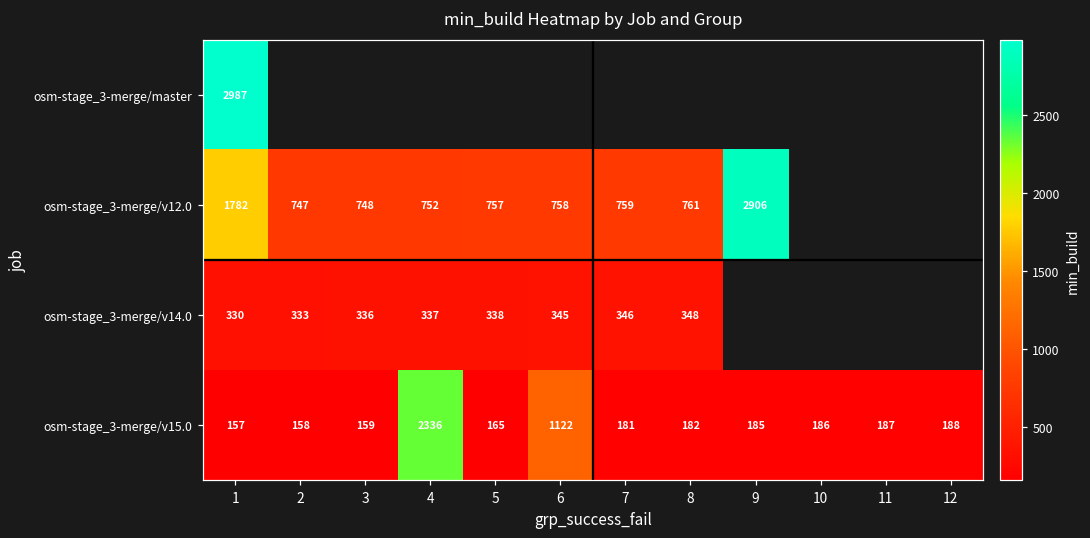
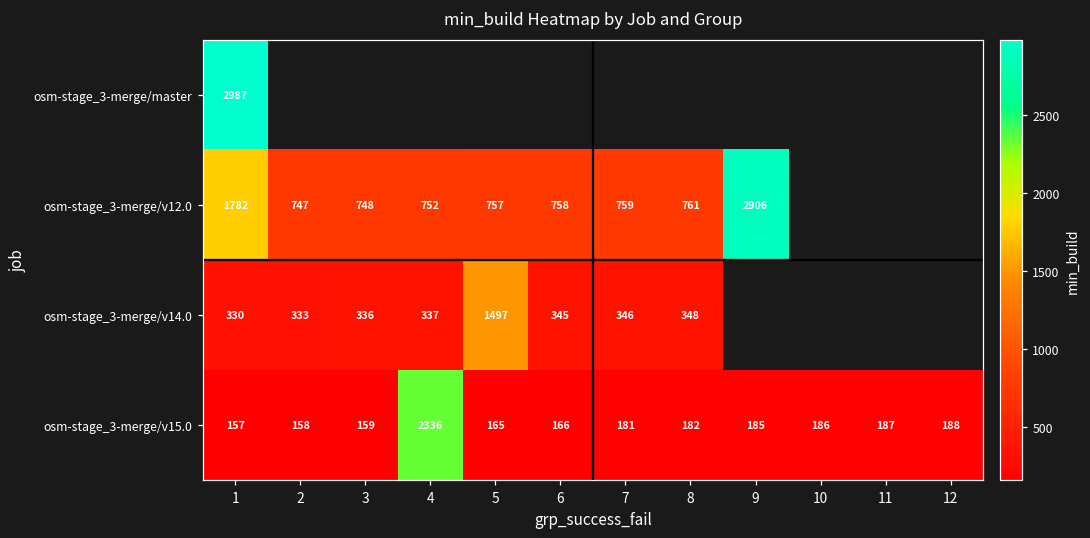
osm-stage_3-merge/v14.0, 5: 338 -> 1497
osm-stage_3-merge/v15.0, 6: 1122 -> 166
